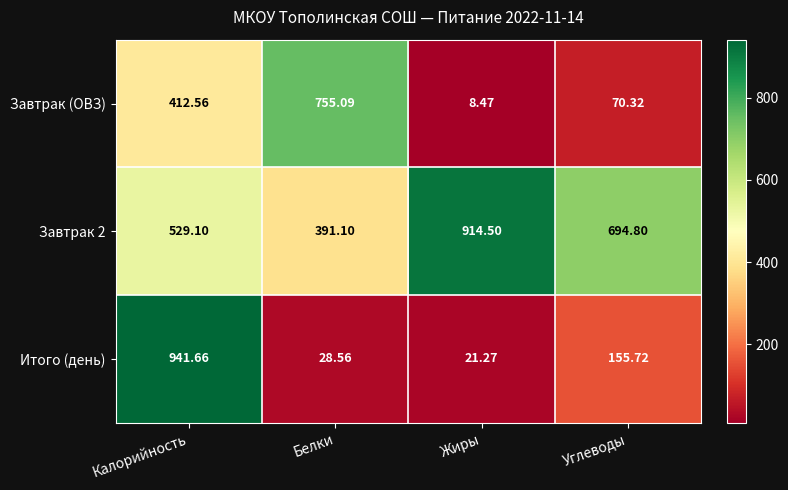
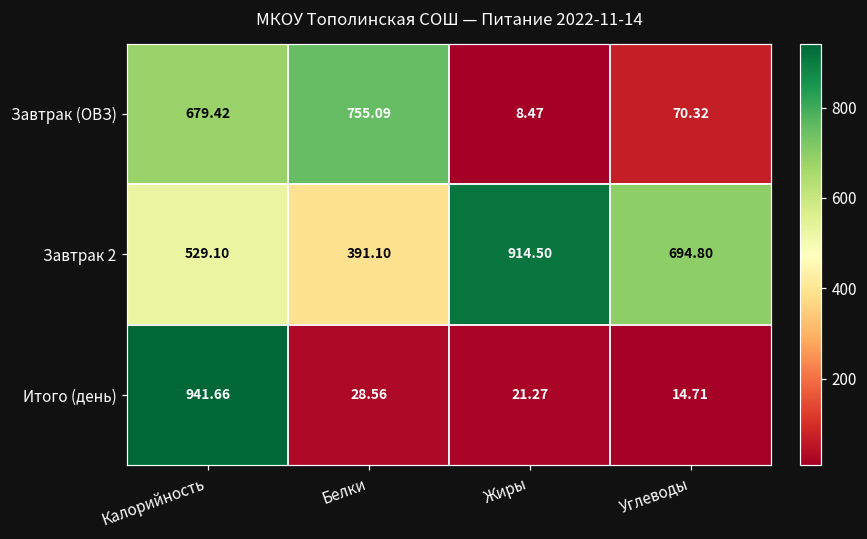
Завтрак (ОВЗ), Калорийность: 412.56 -> 679.42
Итого (день), Углеводы: 155.72 -> 14.71
